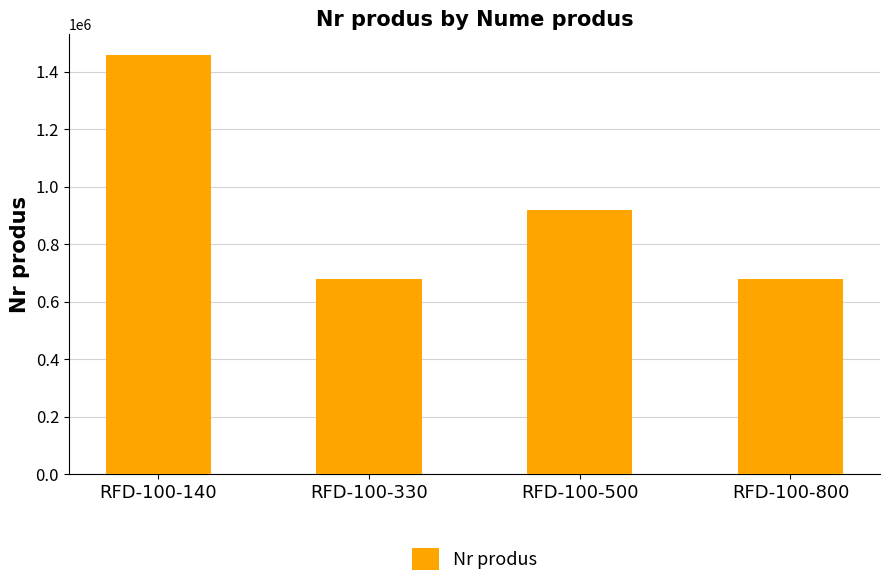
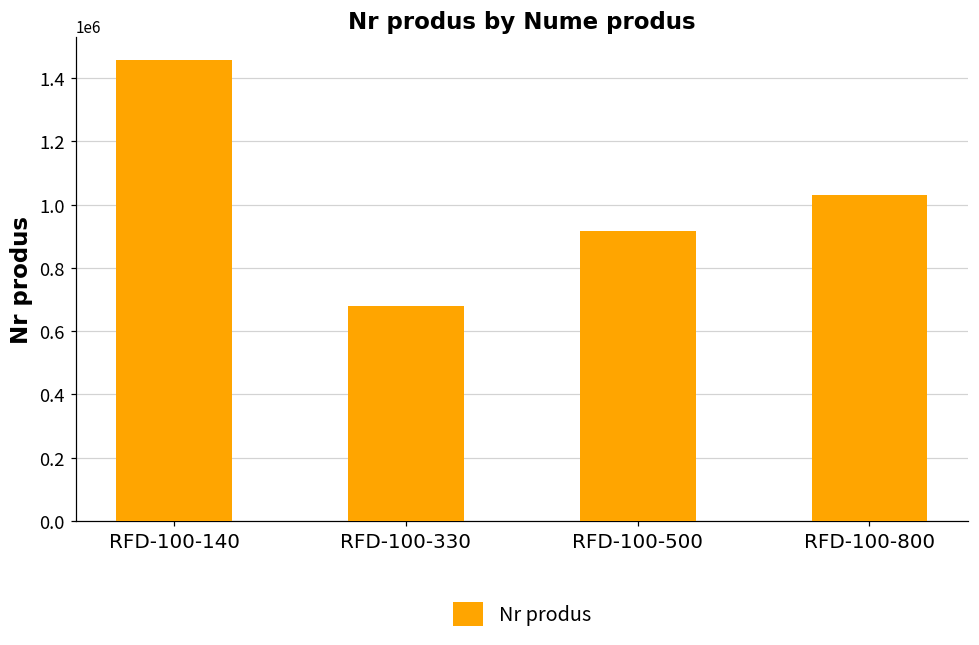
RFD-100-800: 680000 -> 1030000
